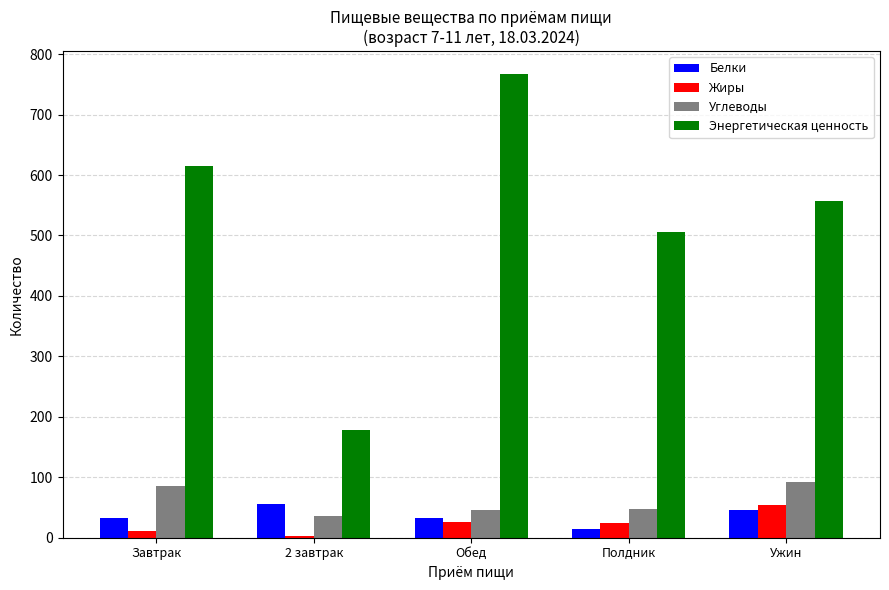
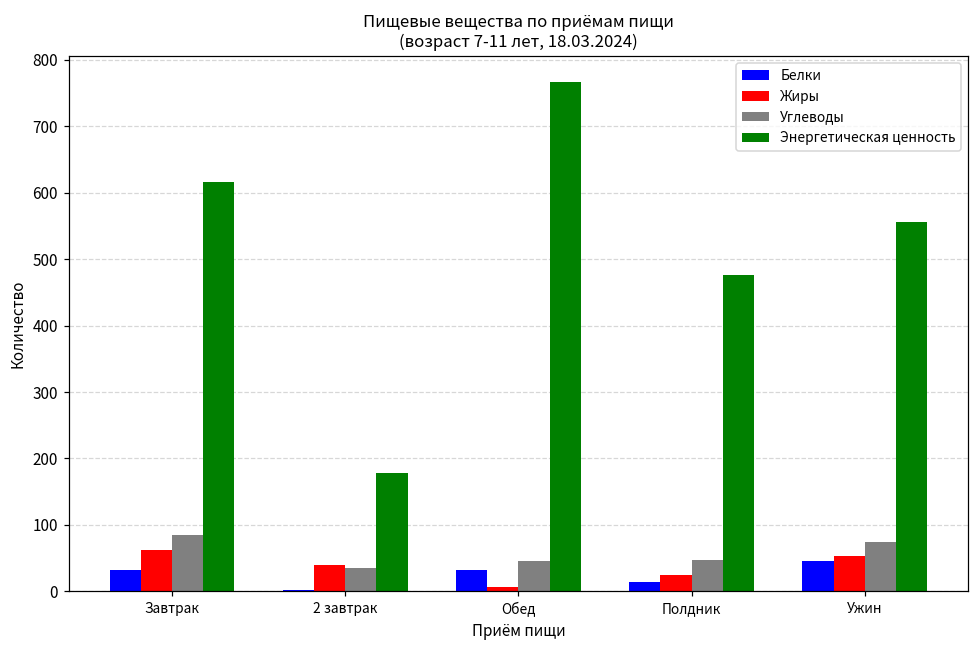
Жиры, Завтрак: 10 -> 60
Белки, 2 завтрак: 60 -> 0
Жиры, 2 завтрак: 0 -> 40
Жиры, Обед: 30 -> 10
Энергетическая ценность, Полдник: 500 -> 480
Углеводы, Ужин: 90 -> 70
